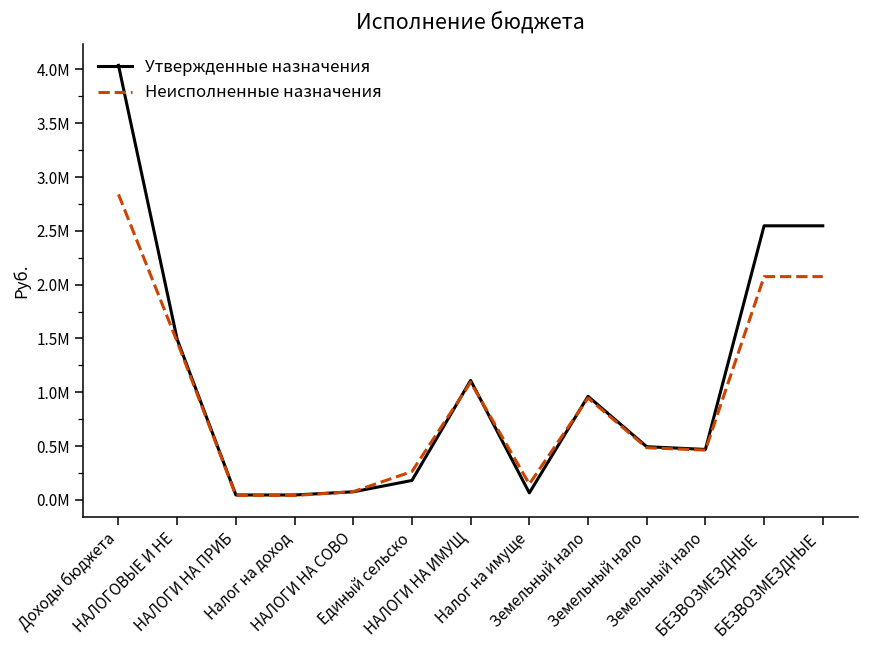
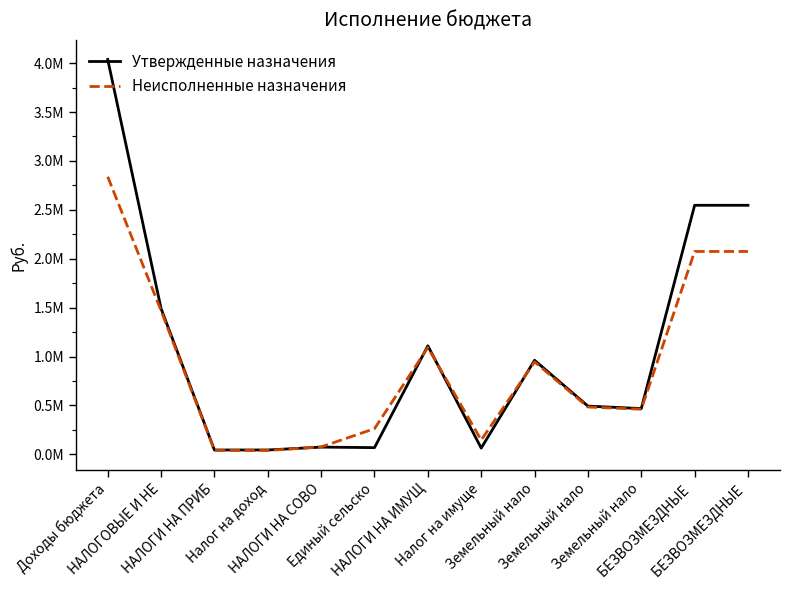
Утвержденные назначения, Единый сельско: 200000 -> 100000
